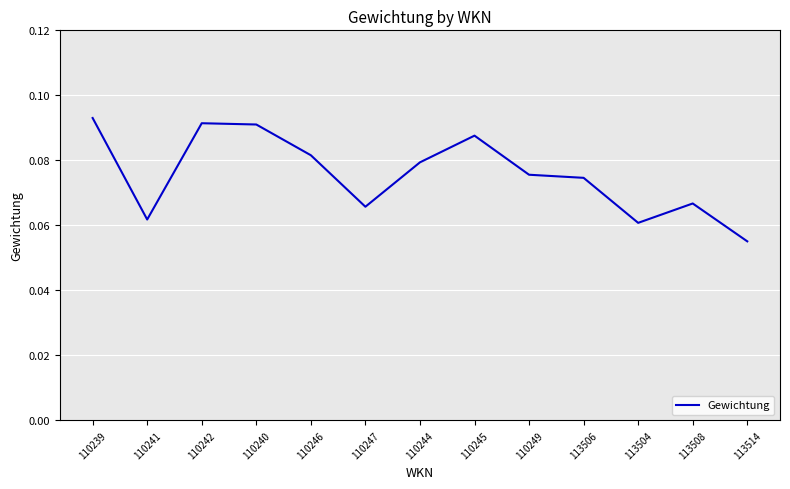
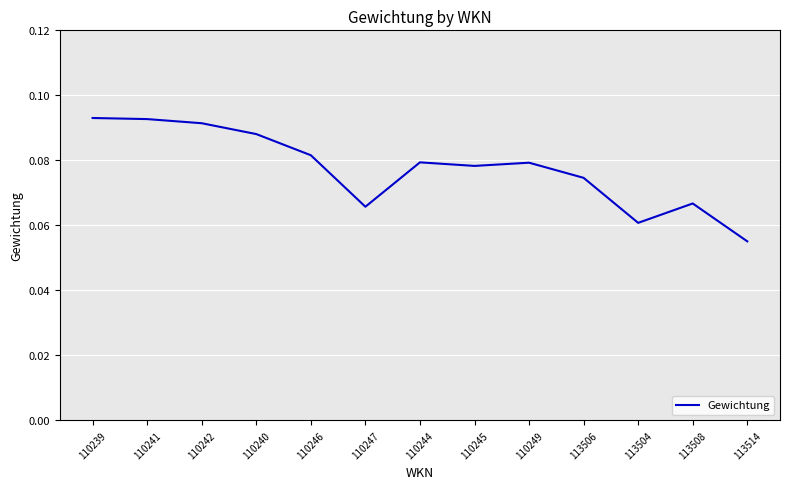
110241: 0.062 -> 0.093
110240: 0.091 -> 0.088
110245: 0.088 -> 0.078
110249: 0.076 -> 0.079
